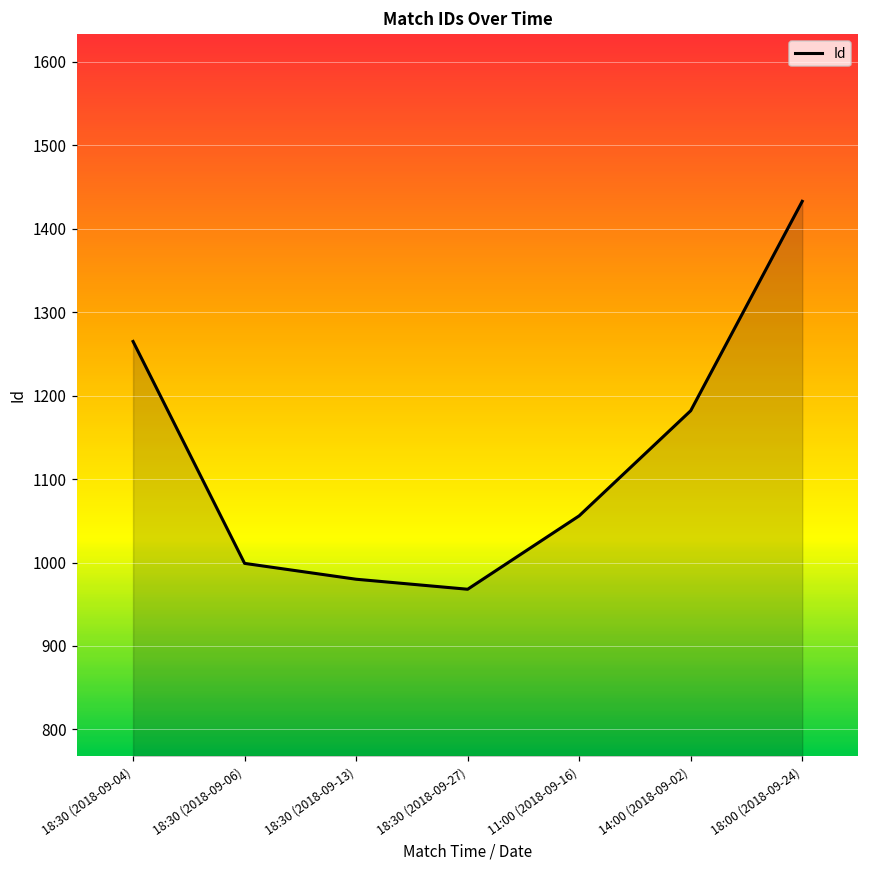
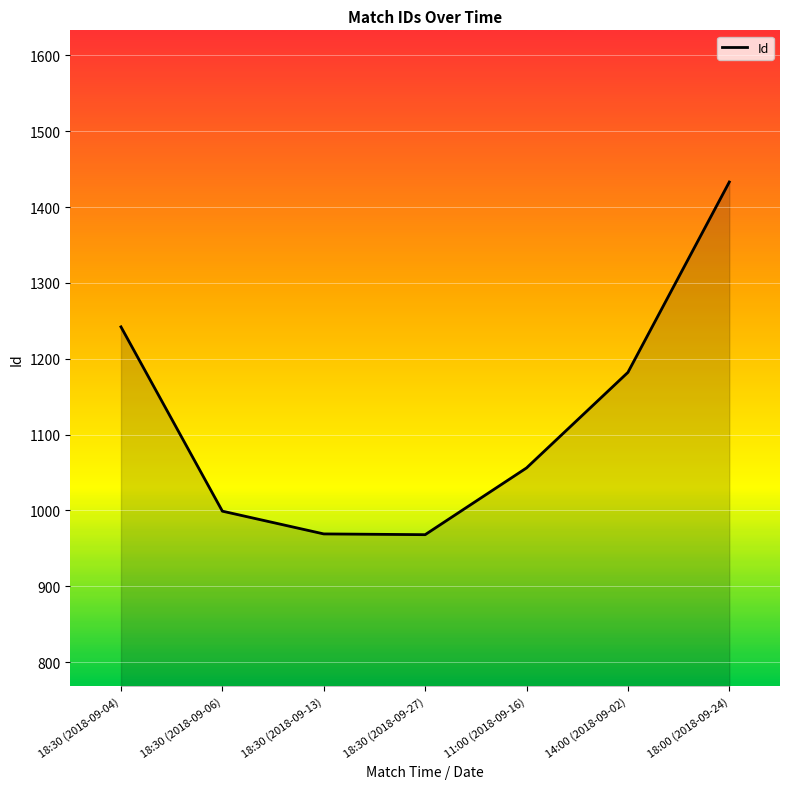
18:30 (2018-09-04): 1270 -> 1240
18:30 (2018-09-13): 980 -> 970
